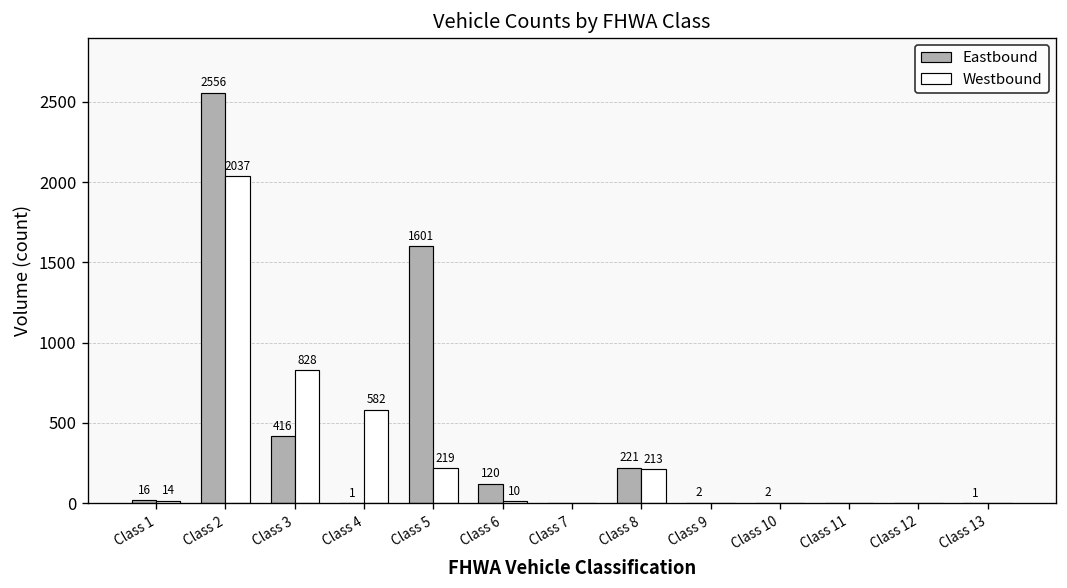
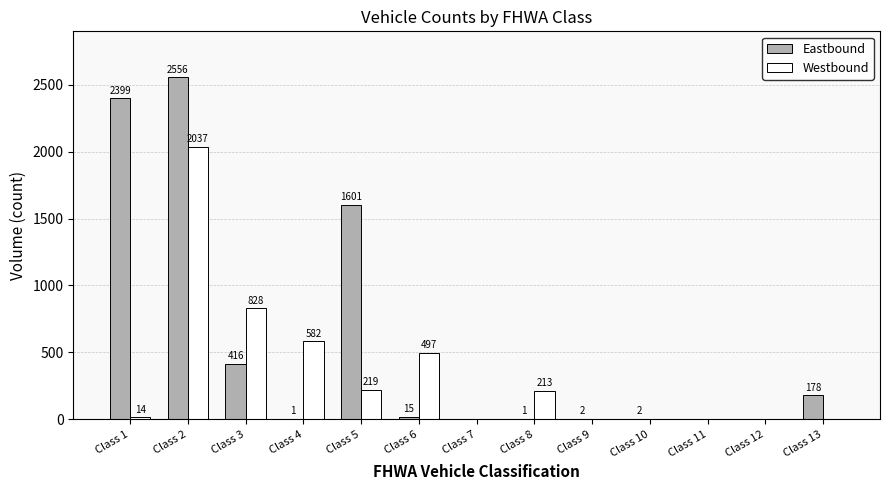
Eastbound, Class 1: 16 -> 2399
Eastbound, Class 6: 120 -> 15
Westbound, Class 6: 10 -> 497
Eastbound, Class 8: 221 -> 1
Eastbound, Class 13: 1 -> 178
